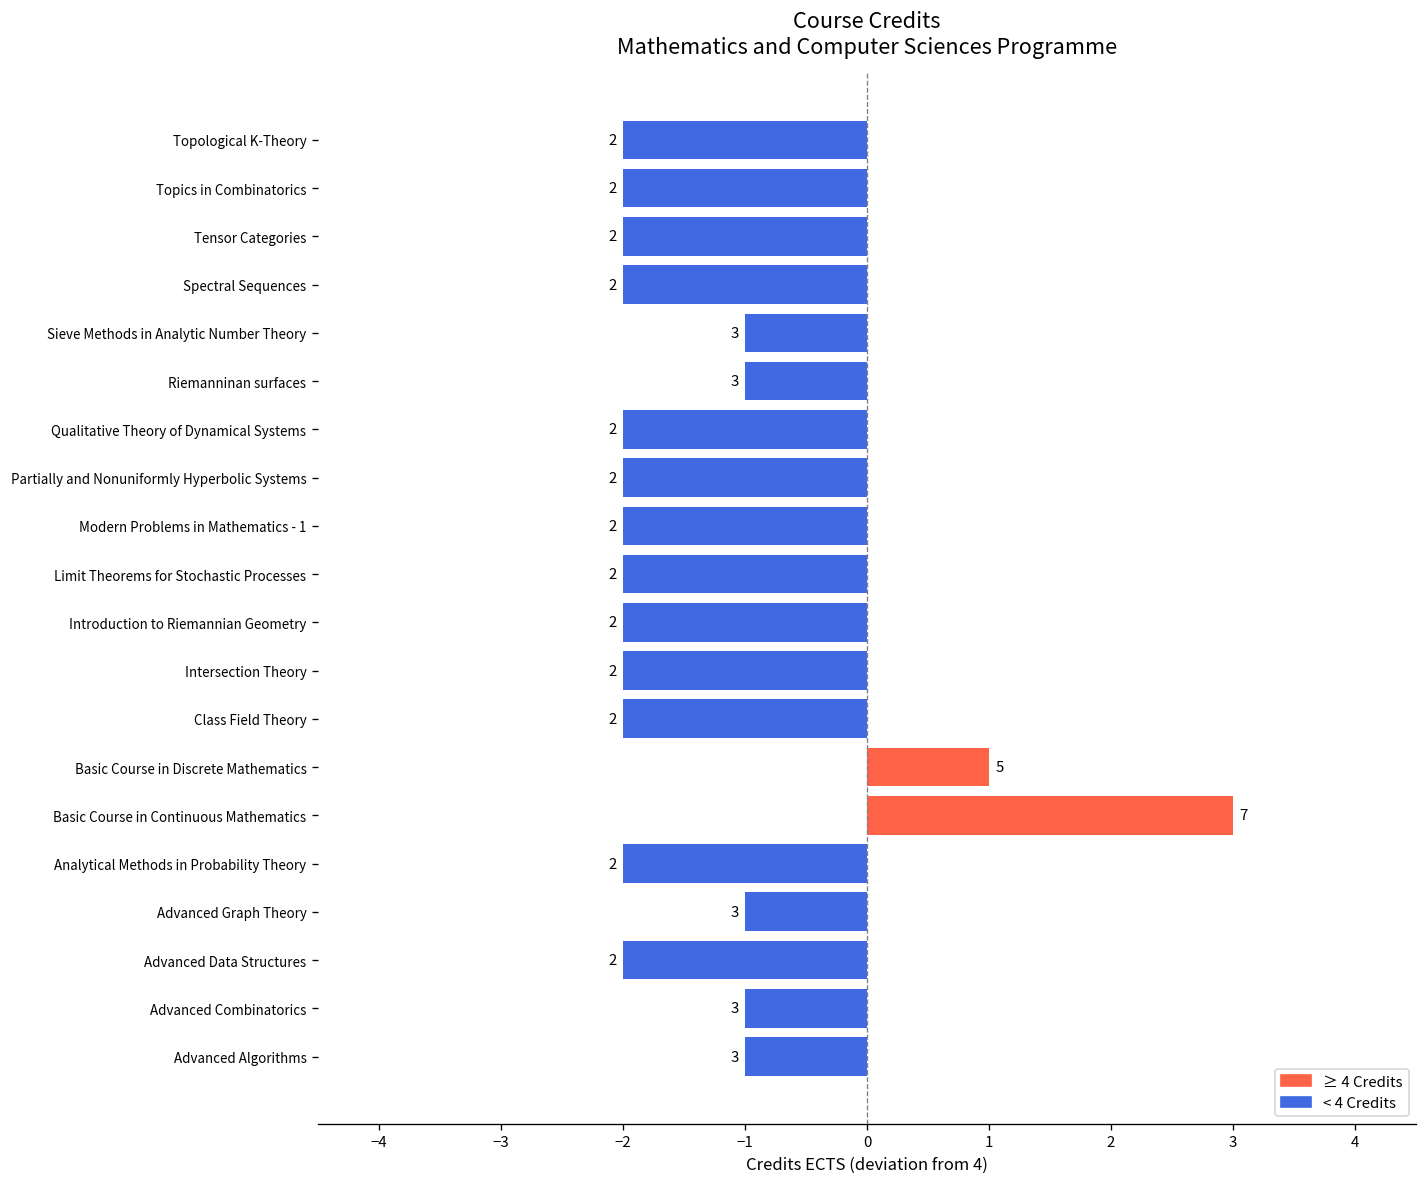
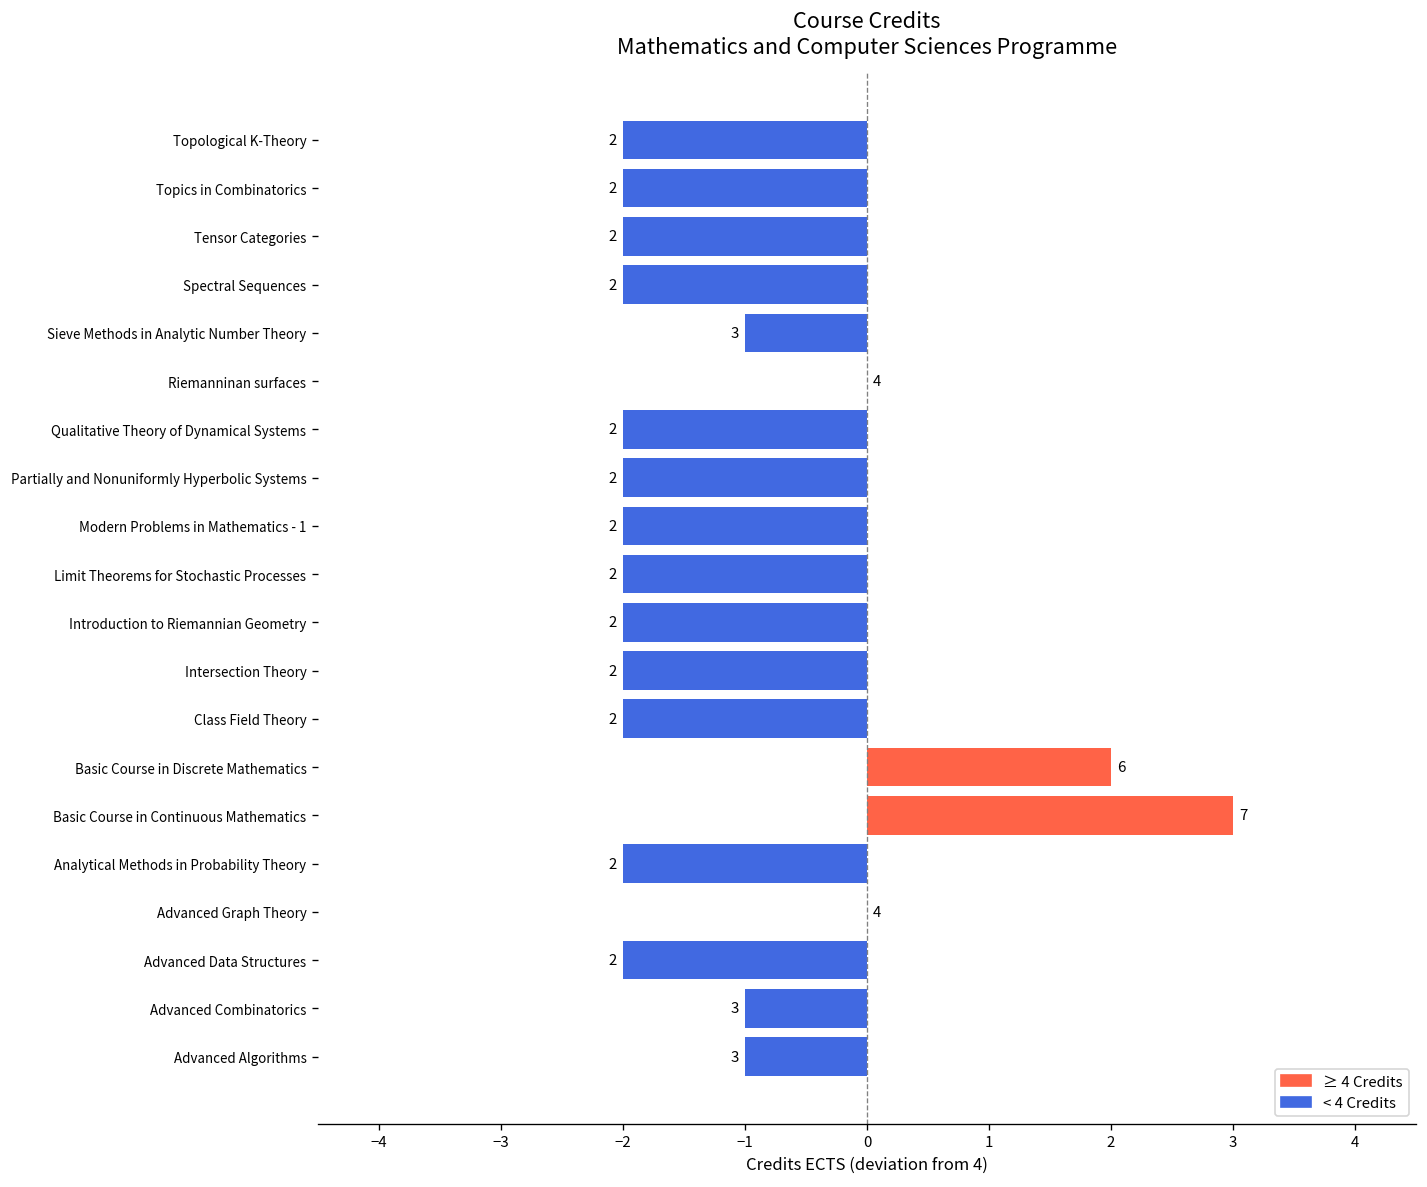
Riemanninan surfaces: 3 -> 4
Basic Course in Discrete Mathematics: 5 -> 6
Advanced Graph Theory: 3 -> 4
